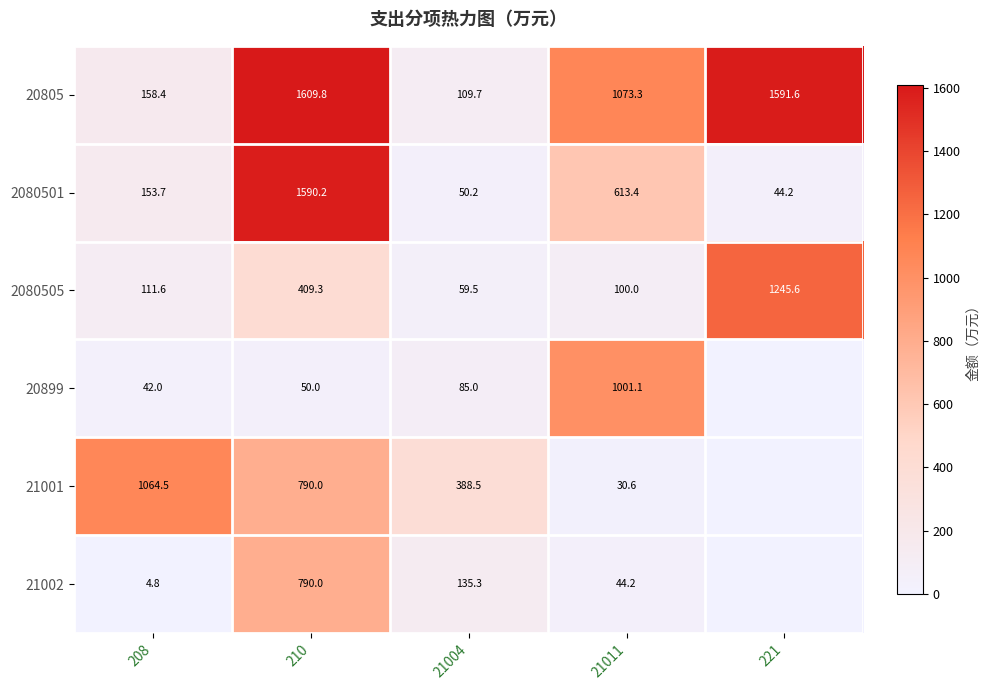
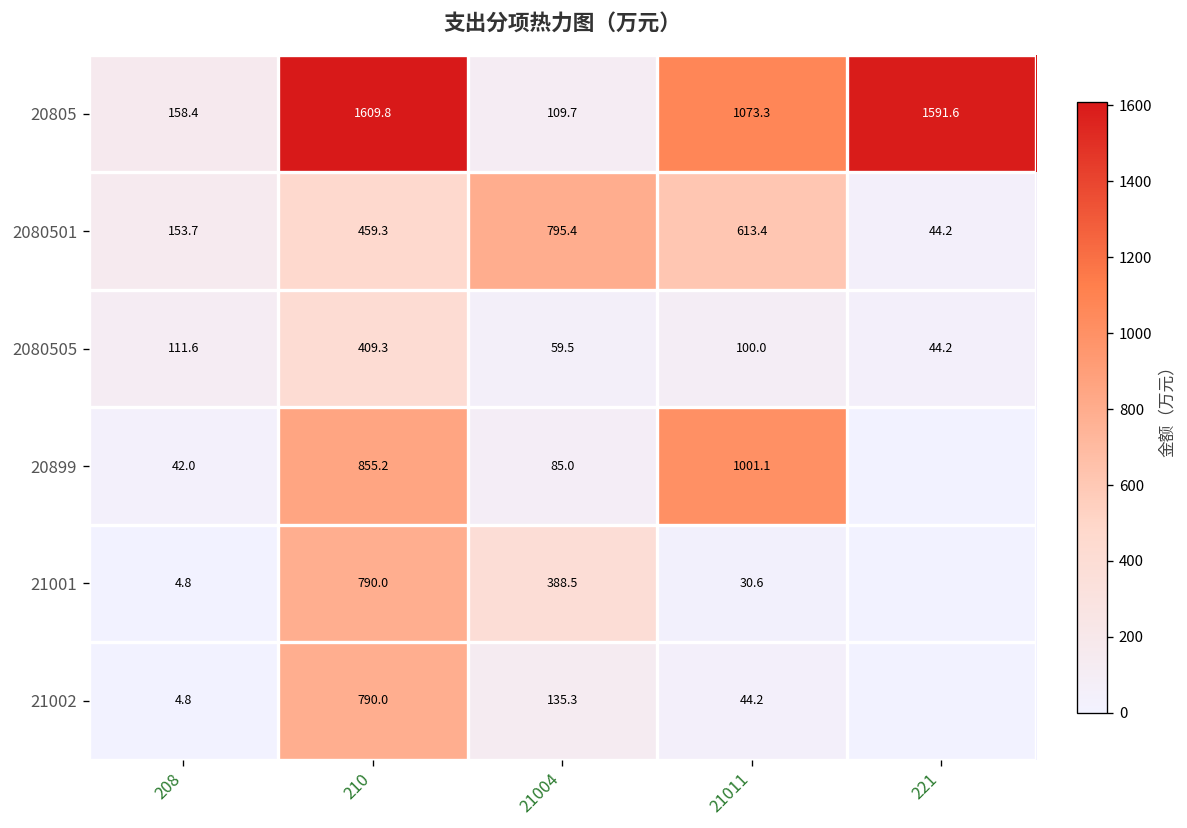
2080501, 210: 1590.2 -> 459.3
2080501, 21004: 50.2 -> 795.4
2080505, 221: 1245.6 -> 44.2
20899, 210: 50.0 -> 855.2
21001, 208: 1064.5 -> 4.8
